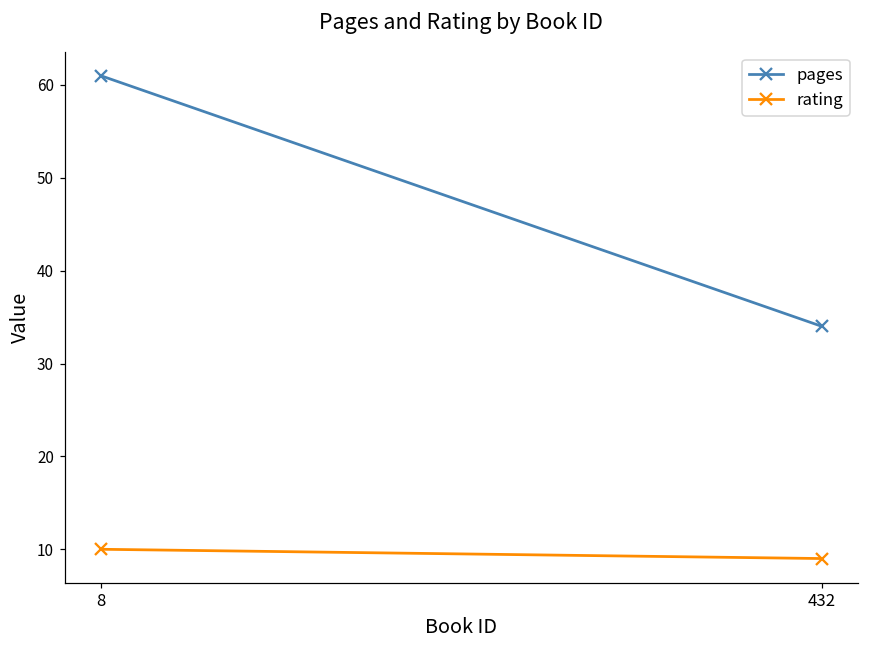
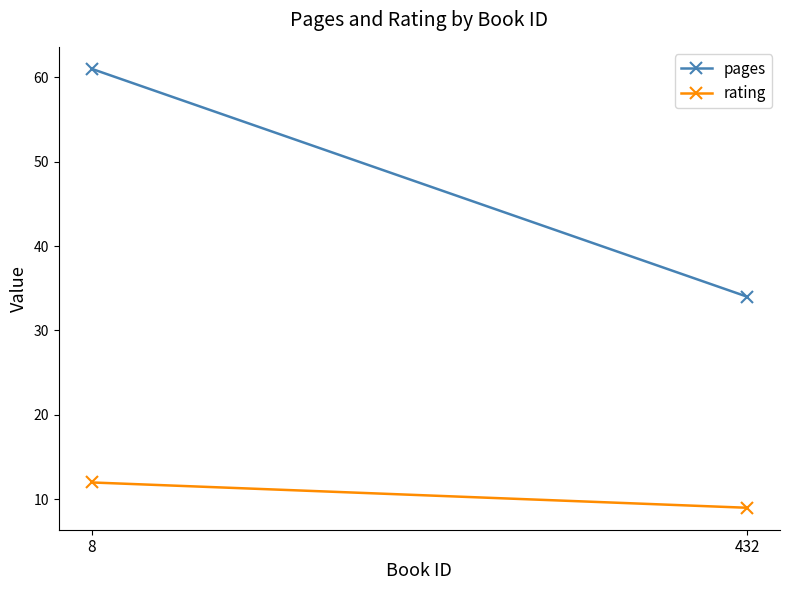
rating, 8: 10 -> 12
